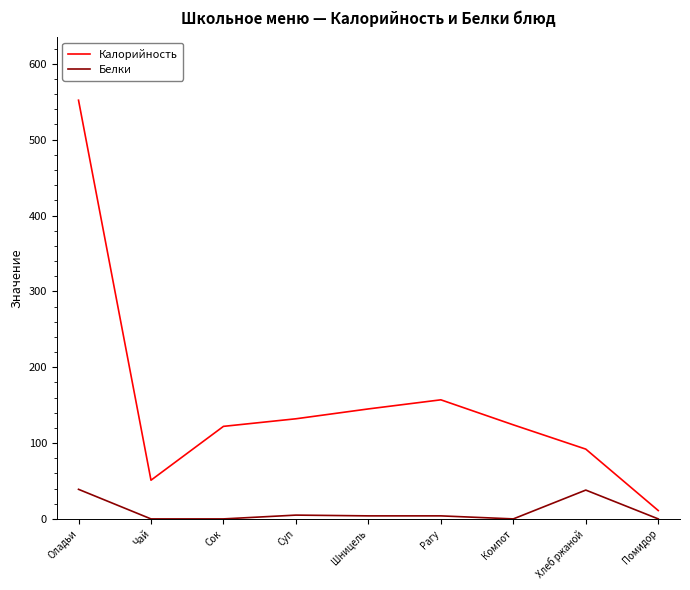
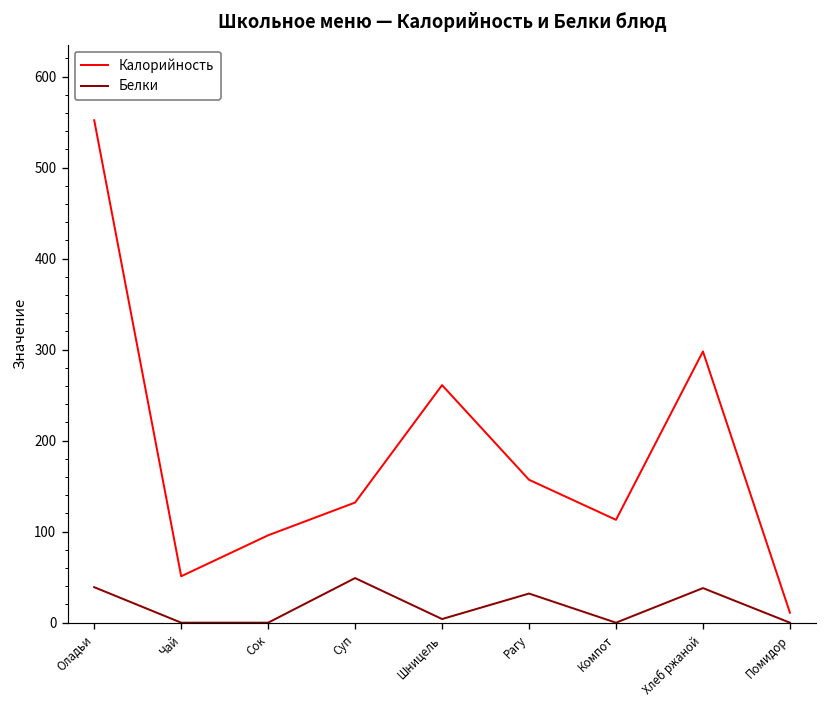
Калорийность, Сок: 120 -> 100
Белки, Суп: 10 -> 50
Калорийность, Шницель: 150 -> 260
Белки, Рагу: 0 -> 30
Калорийность, Компот: 120 -> 110
Калорийность, Хлеб ржаной: 90 -> 300
